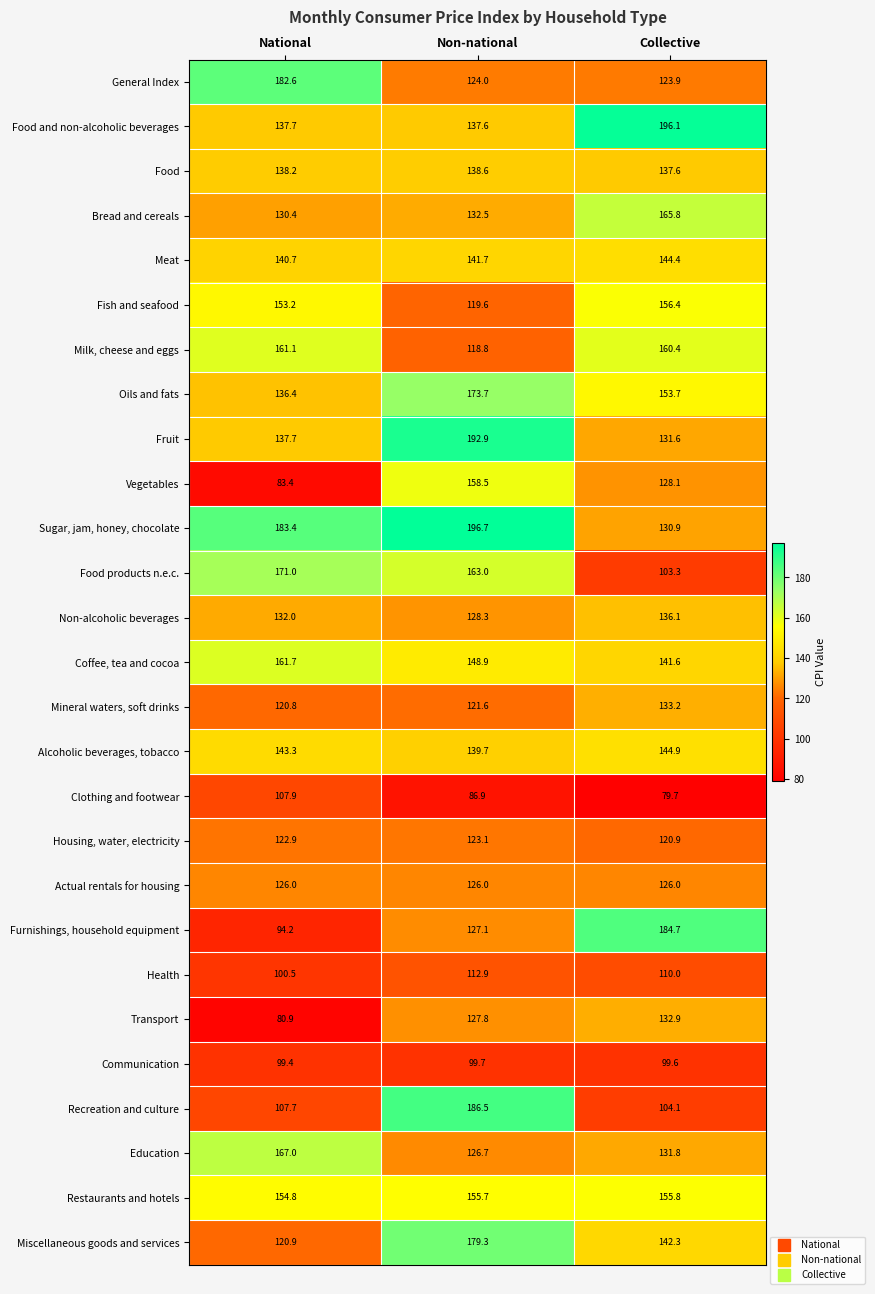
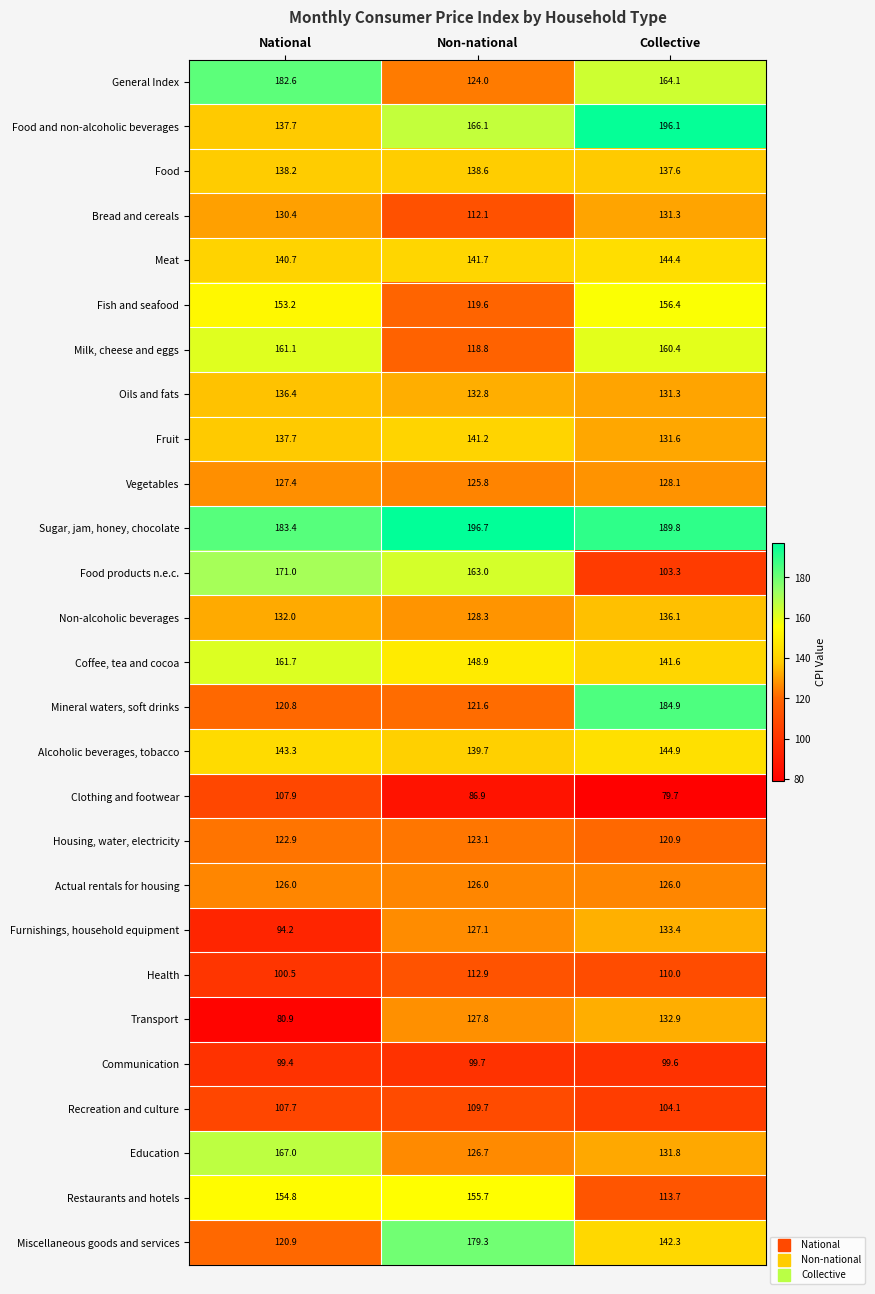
General Index, Collective: 123.9 -> 164.1
Food and non-alcoholic beverages, Non-national: 137.6 -> 166.1
Bread and cereals, Non-national: 132.5 -> 112.1
Bread and cereals, Collective: 165.8 -> 131.3
Oils and fats, Non-national: 173.7 -> 132.8
Oils and fats, Collective: 153.7 -> 131.3
Fruit, Non-national: 192.9 -> 141.2
Vegetables, National: 83.4 -> 127.4
Vegetables, Non-national: 158.5 -> 125.8
Sugar, jam, honey, chocolate, Collective: 130.9 -> 189.8
Mineral waters, soft drinks, Collective: 133.2 -> 184.9
Furnishings, household equipment, Collective: 184.7 -> 133.4
Recreation and culture, Non-national: 186.5 -> 109.7
Restaurants and hotels, Collective: 155.8 -> 113.7
